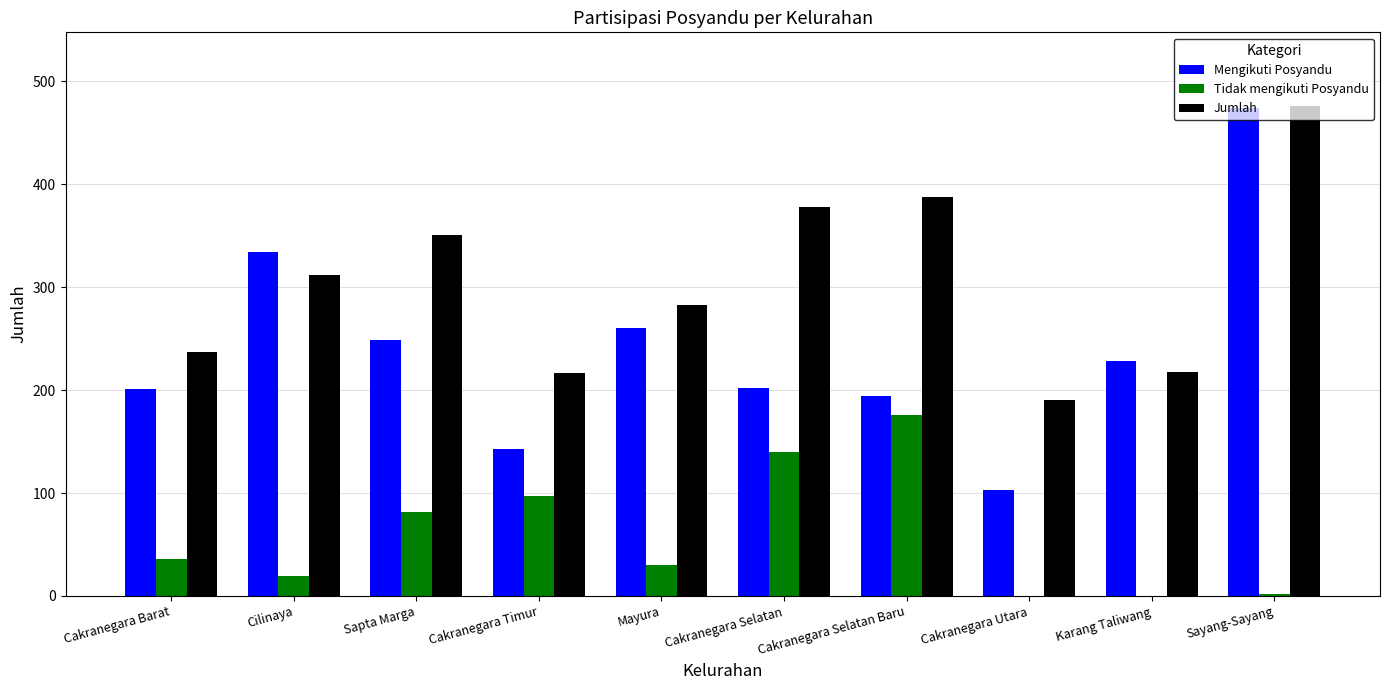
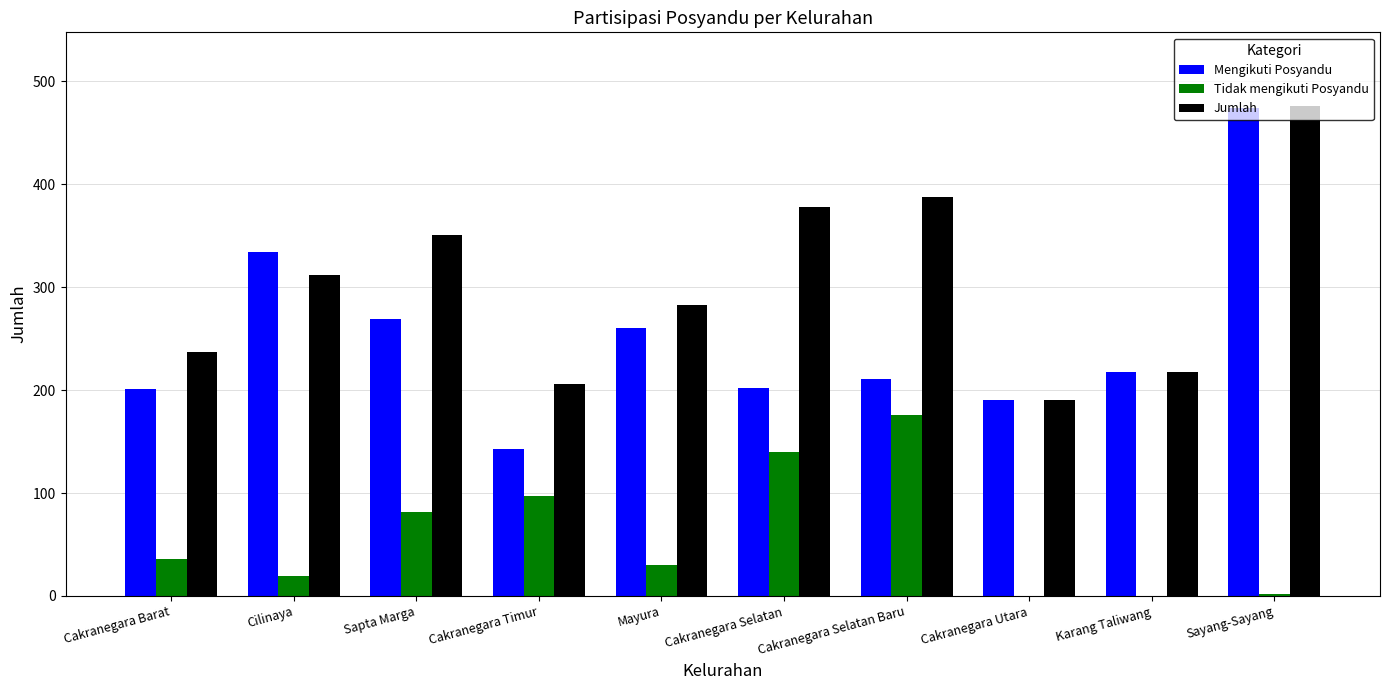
Mengikuti Posyandu, Sapta Marga: 249 -> 269
Jumlah, Cakranegara Timur: 217 -> 206
Mengikuti Posyandu, Cakranegara Selatan Baru: 194 -> 211
Mengikuti Posyandu, Cakranegara Utara: 103 -> 190
Mengikuti Posyandu, Karang Taliwang: 228 -> 218
